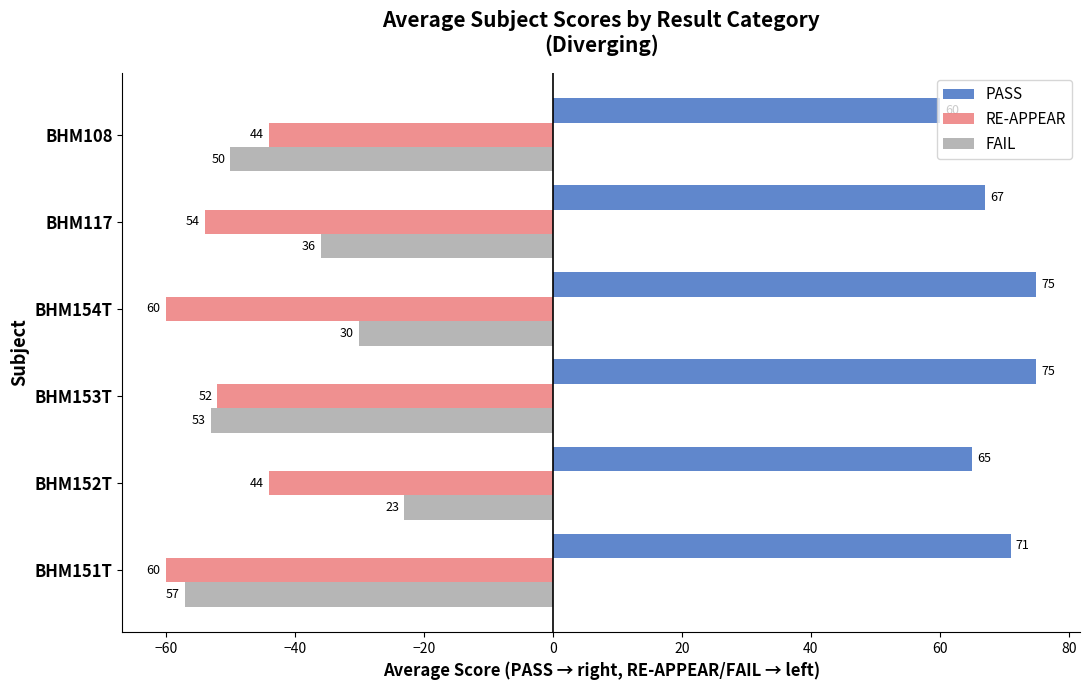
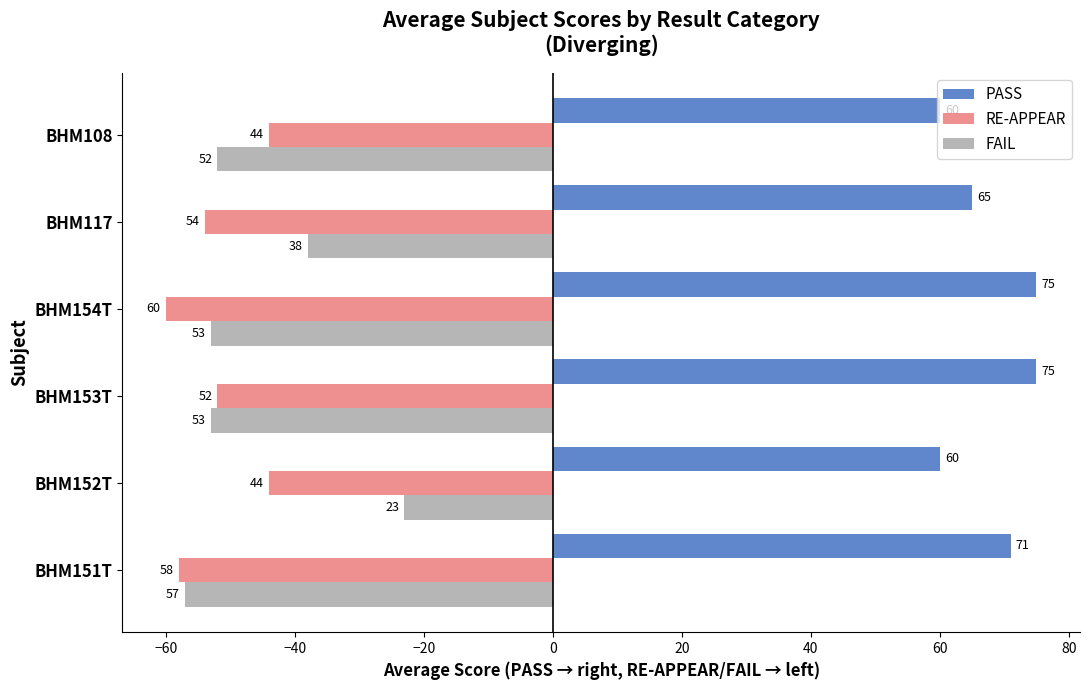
FAIL, BHM108: 50 -> 52
PASS, BHM117: 67 -> 65
FAIL, BHM117: 36 -> 38
FAIL, BHM154T: 30 -> 53
PASS, BHM152T: 65 -> 60
RE-APPEAR, BHM151T: 60 -> 58
